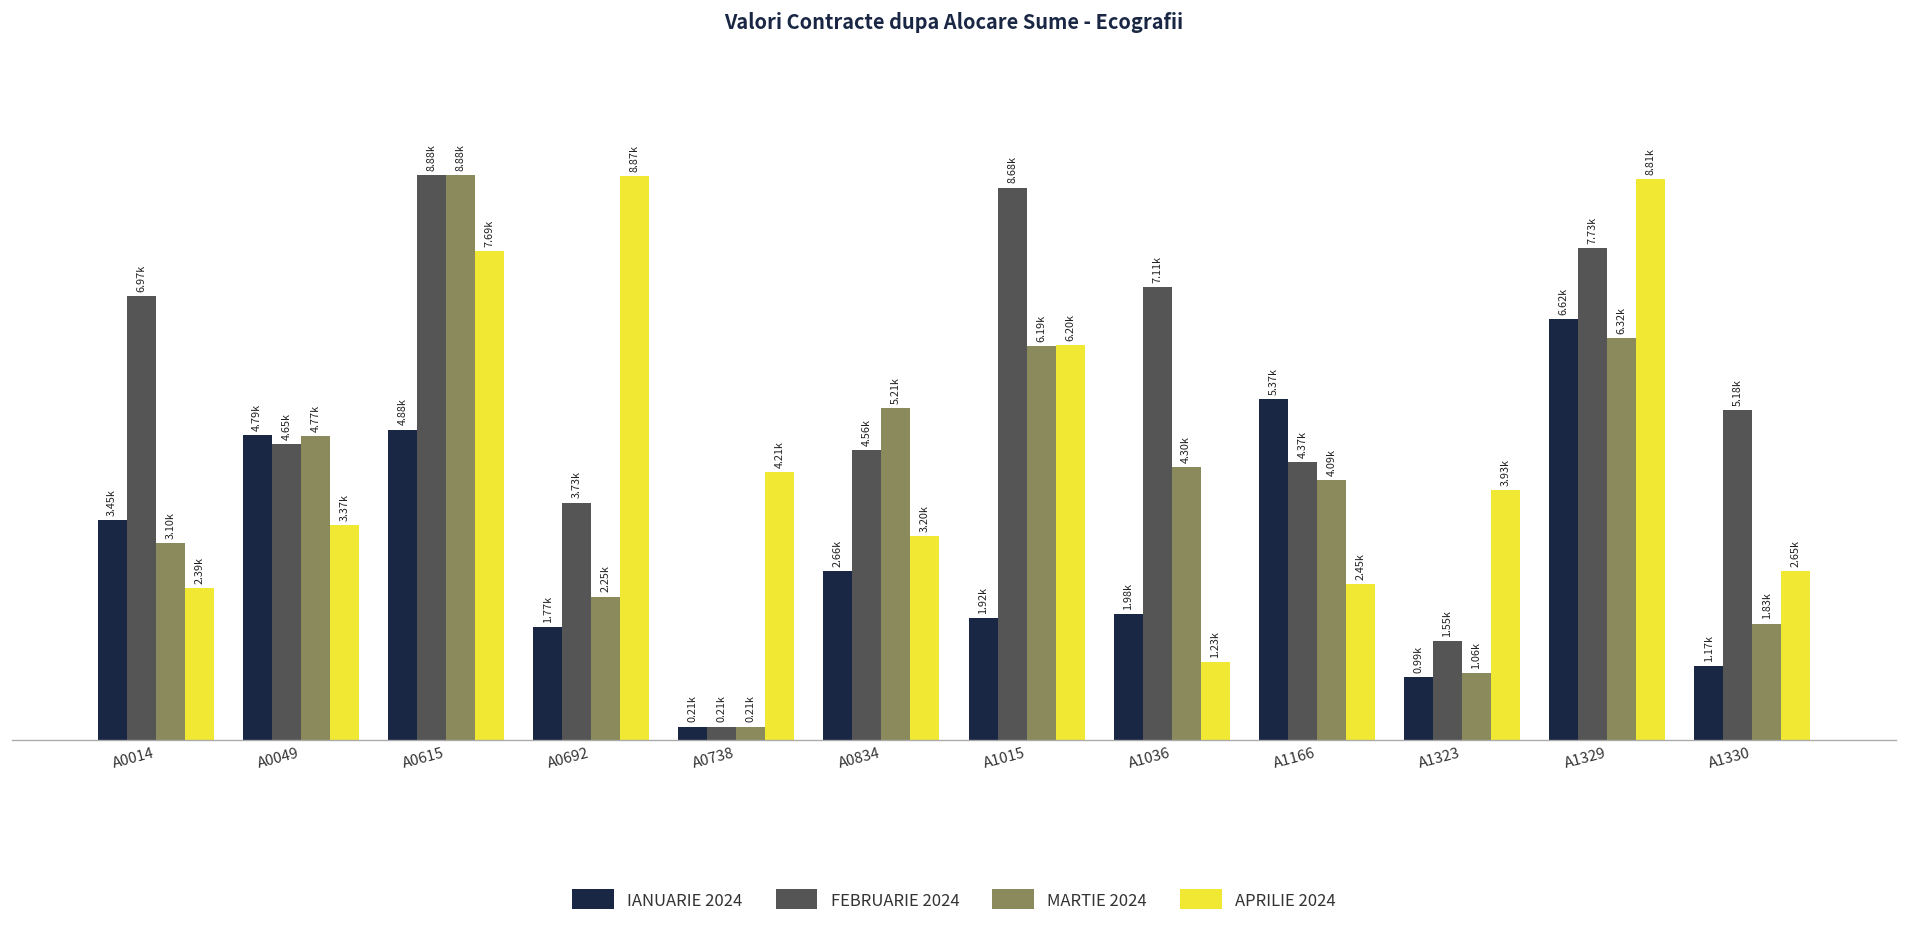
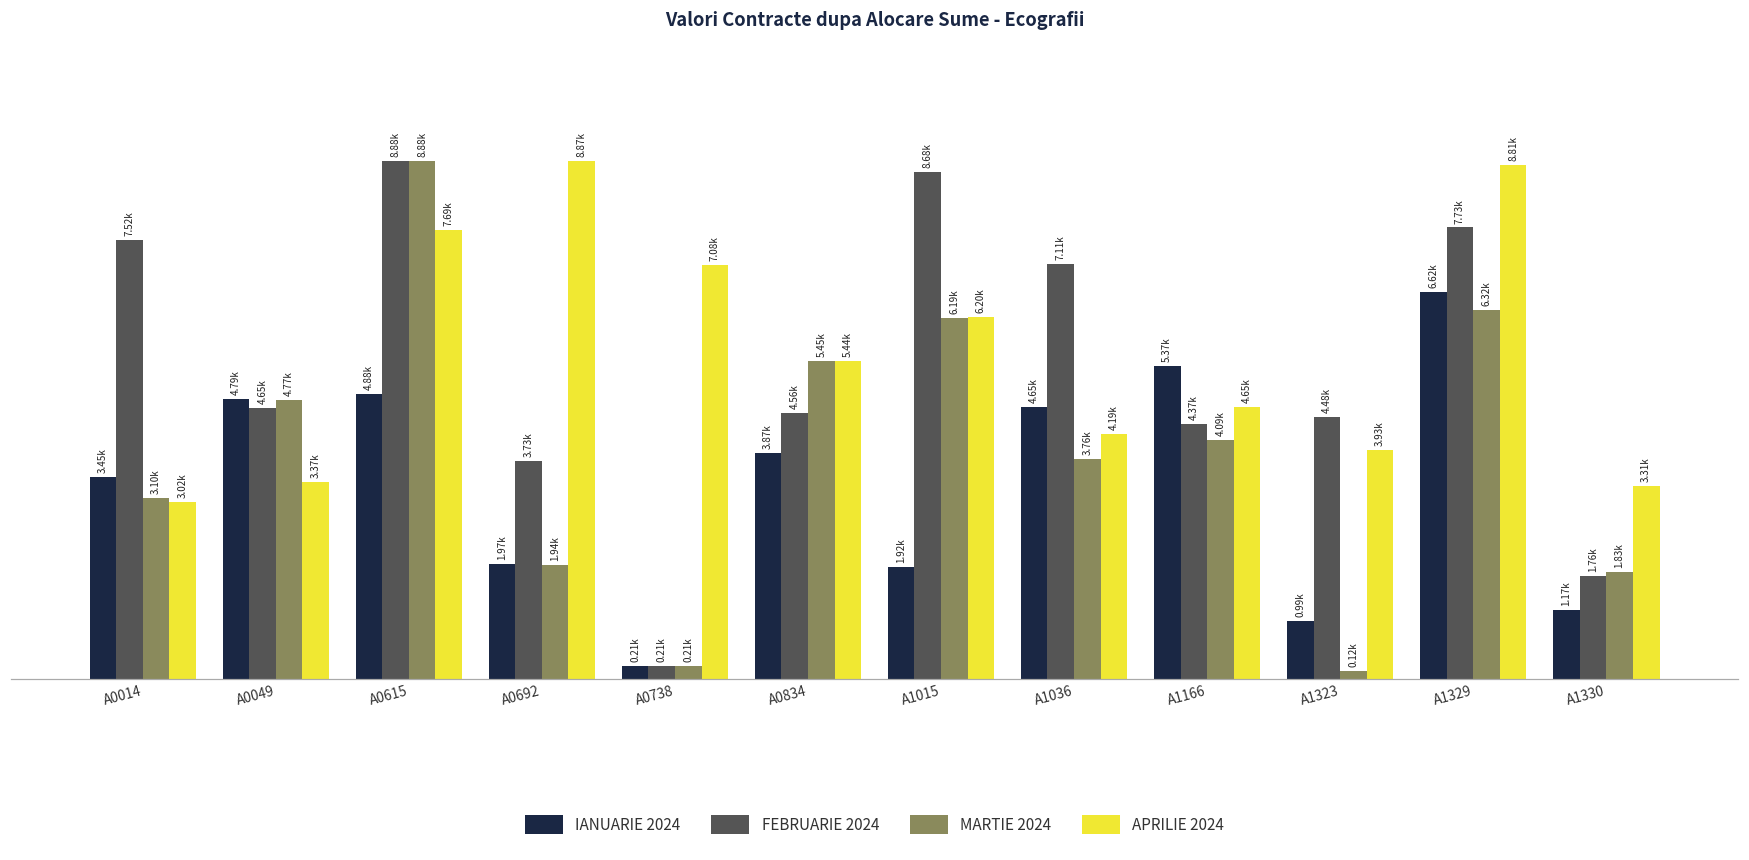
FEBRUARIE 2024, A0014: 6.97k -> 7.52k
APRILIE 2024, A0014: 2.39k -> 3.02k
IANUARIE 2024, A0692: 1.77k -> 1.97k
MARTIE 2024, A0692: 2.25k -> 1.94k
APRILIE 2024, A0738: 4.21k -> 7.08k
IANUARIE 2024, A0834: 2.66k -> 3.87k
MARTIE 2024, A0834: 5.21k -> 5.45k
APRILIE 2024, A0834: 3.20k -> 5.44k
IANUARIE 2024, A1036: 1.98k -> 4.65k
MARTIE 2024, A1036: 4.30k -> 3.76k
APRILIE 2024, A1036: 1.23k -> 4.19k
APRILIE 2024, A1166: 2.45k -> 4.65k
FEBRUARIE 2024, A1323: 1.55k -> 4.48k
MARTIE 2024, A1323: 1.06k -> 0.12k
FEBRUARIE 2024, A1330: 5.18k -> 1.76k
APRILIE 2024, A1330: 2.65k -> 3.31k
